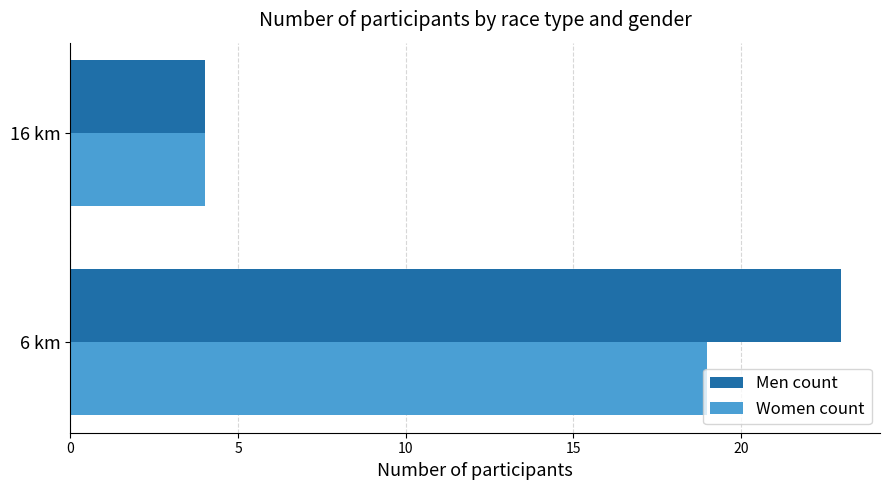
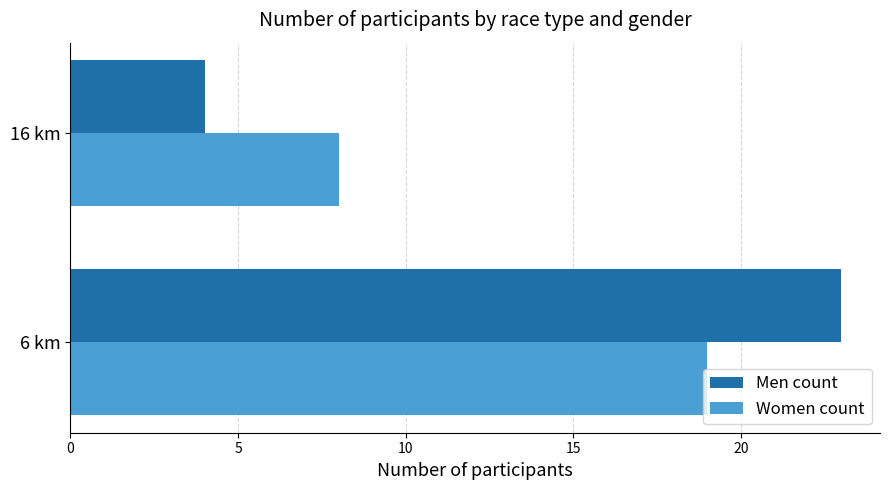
Women count, 16 km: 4 -> 8
